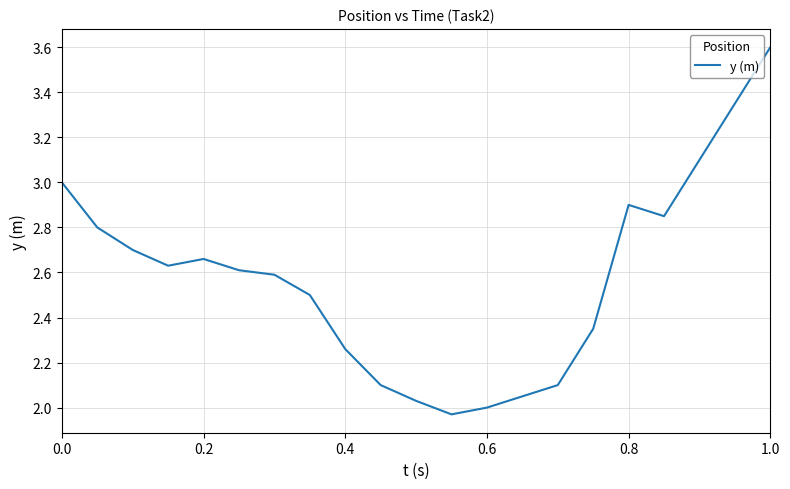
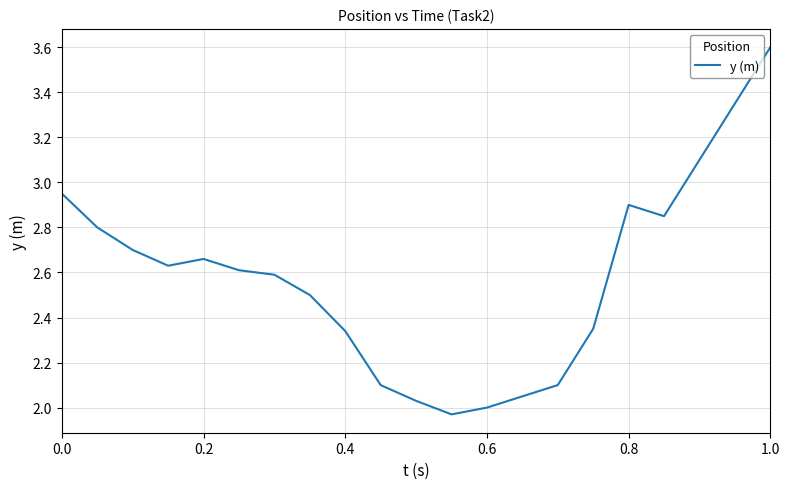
0.0: 3.00 -> 2.95
0.4: 2.26 -> 2.34
